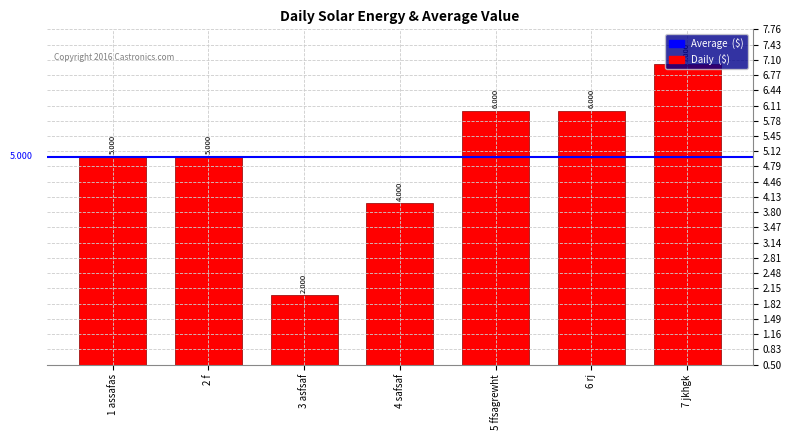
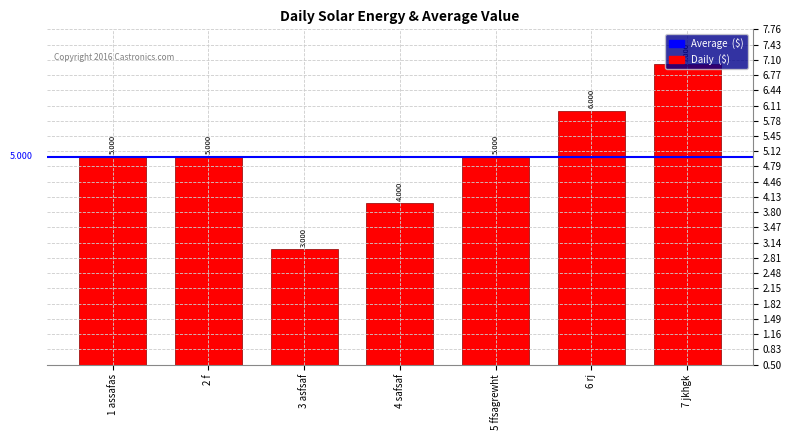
3 asfsaf: 2.000 -> 3.000
5 ffsagrewht: 6.000 -> 5.000
